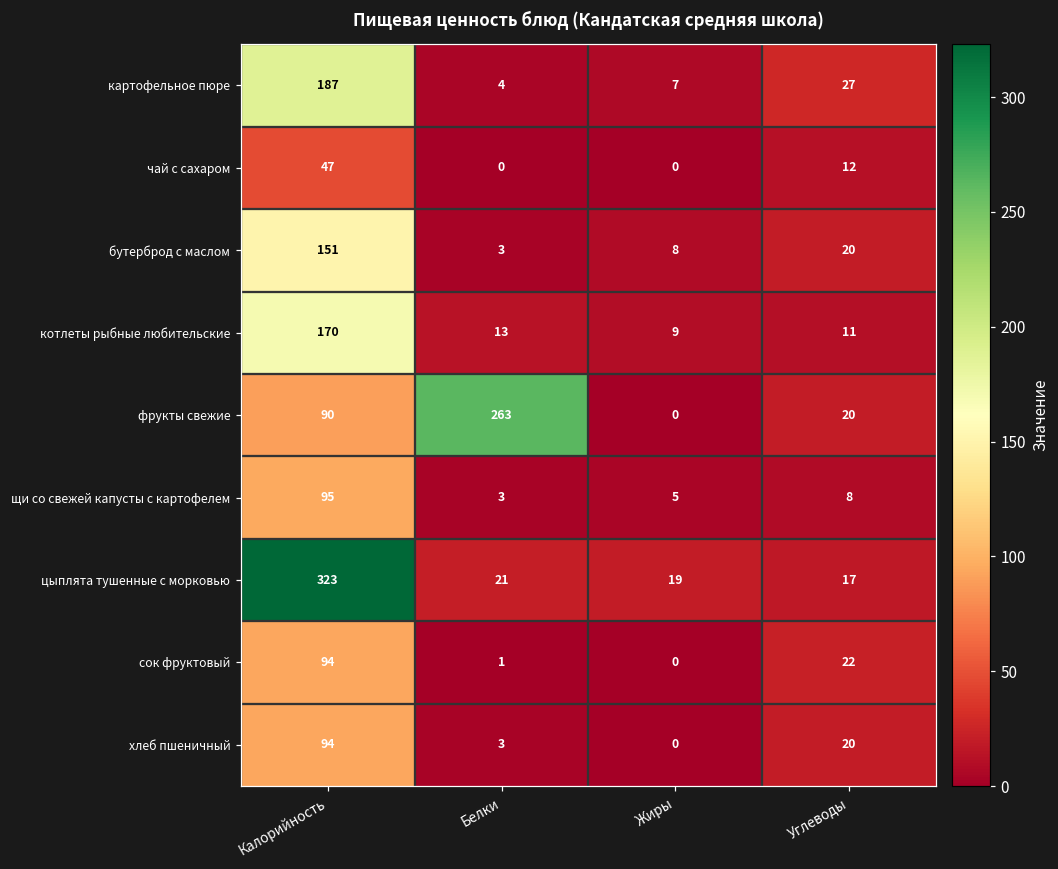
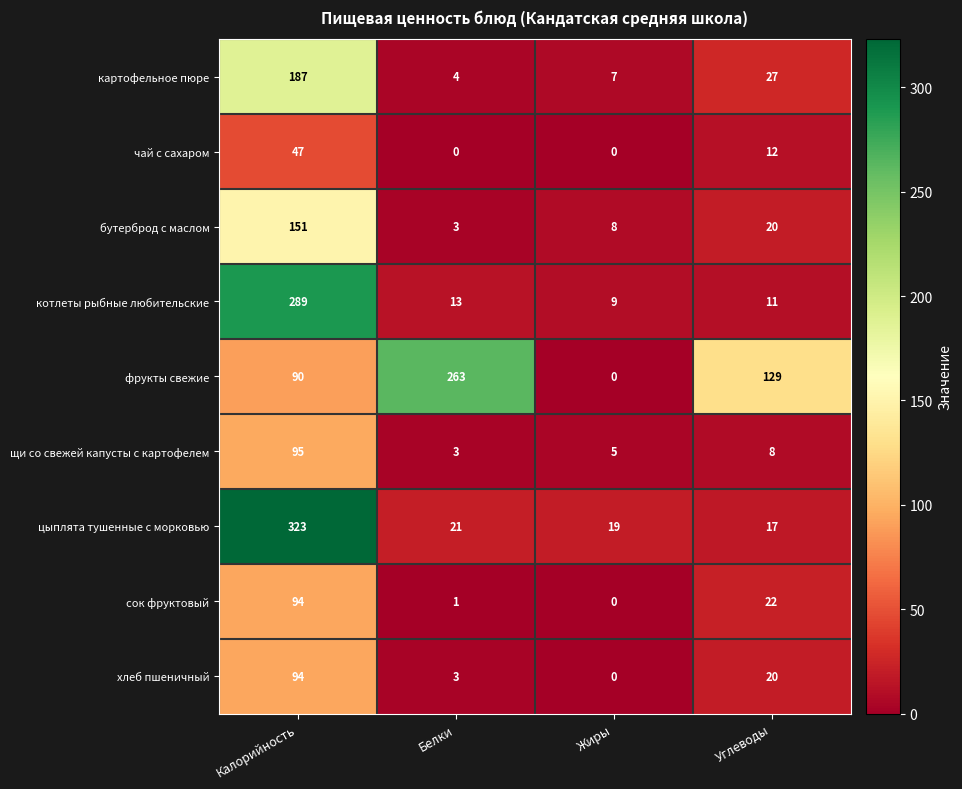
котлеты рыбные любительские, Калорийность: 170 -> 289
фрукты свежие, Углеводы: 20 -> 129
